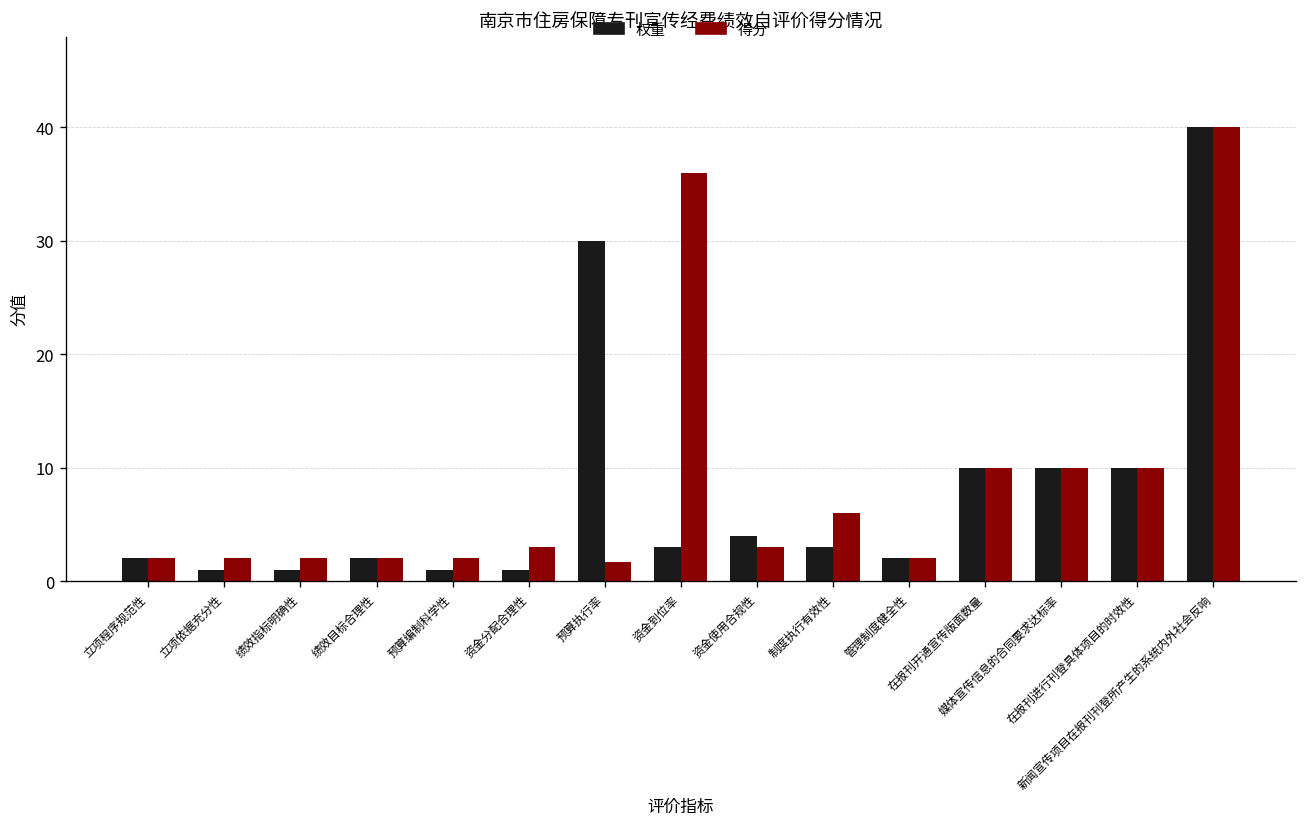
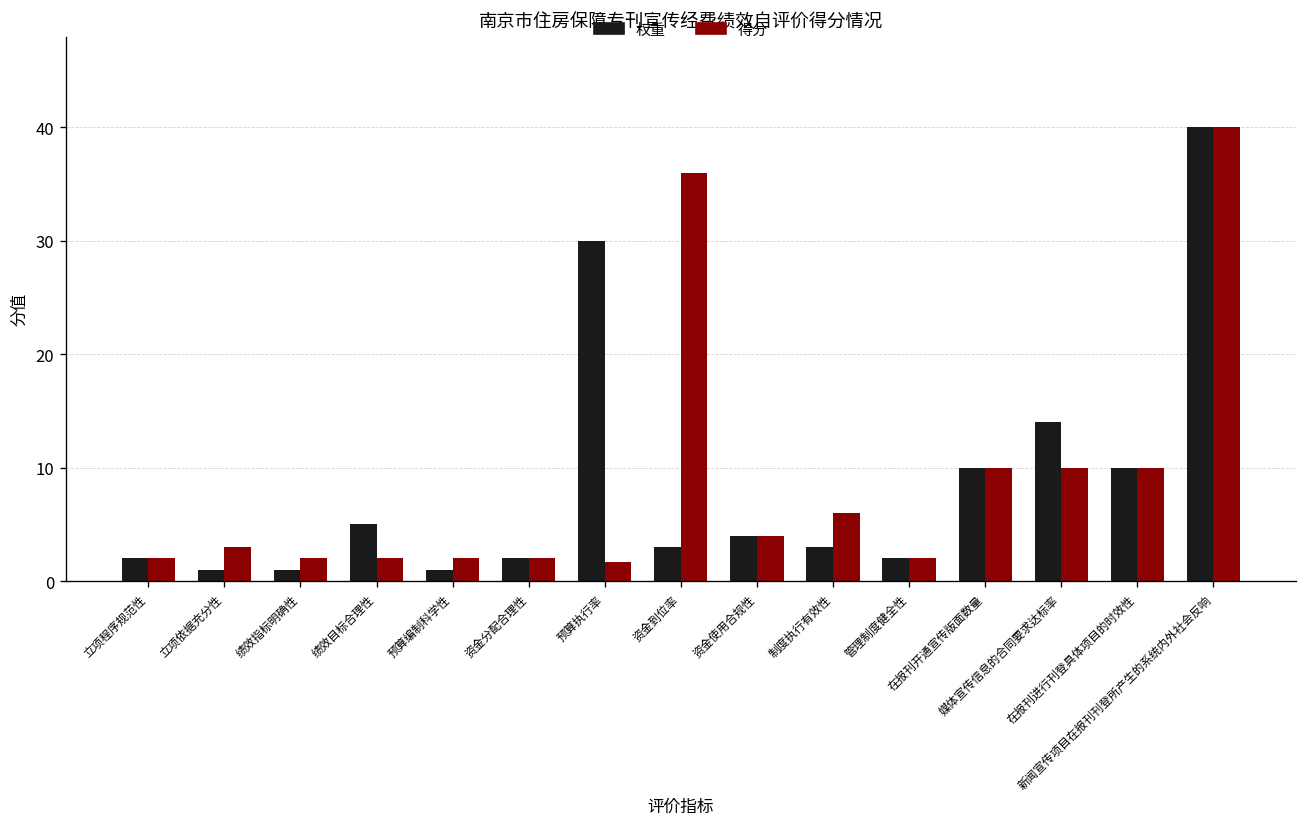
得分, 立项依据充分性: 2 -> 3
权重, 绩效目标合理性: 2 -> 5
权重, 资金分配合理性: 1 -> 2
得分, 资金分配合理性: 3 -> 2
得分, 资金使用合规性: 3 -> 4
权重, 媒体宣传信息的合同要求达标率: 10 -> 14
